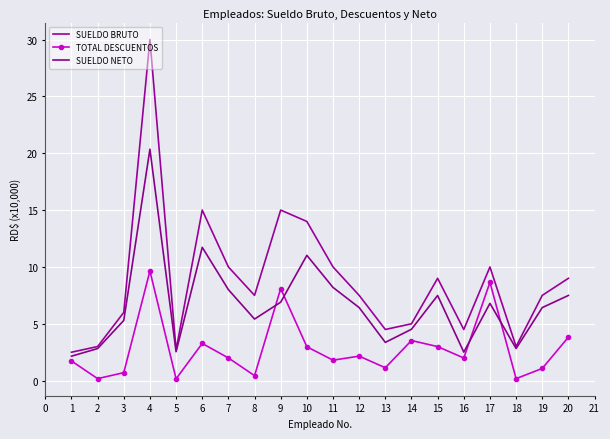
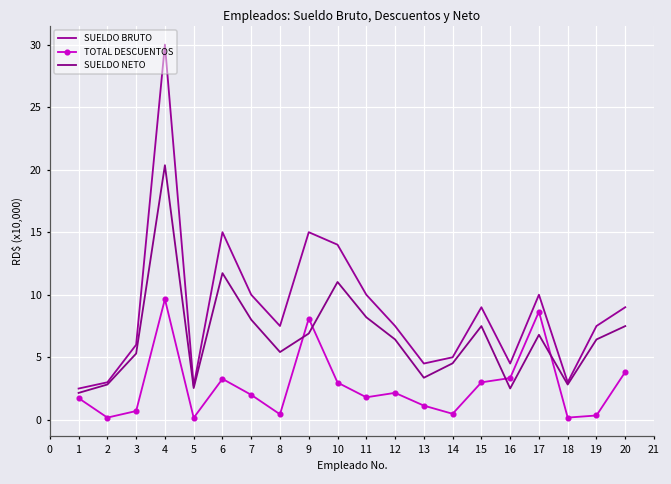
TOTAL DESCUENTOS, 14: 3.5 -> 0.5
TOTAL DESCUENTOS, 16: 2.0 -> 3.3
TOTAL DESCUENTOS, 19: 1.1 -> 0.3
